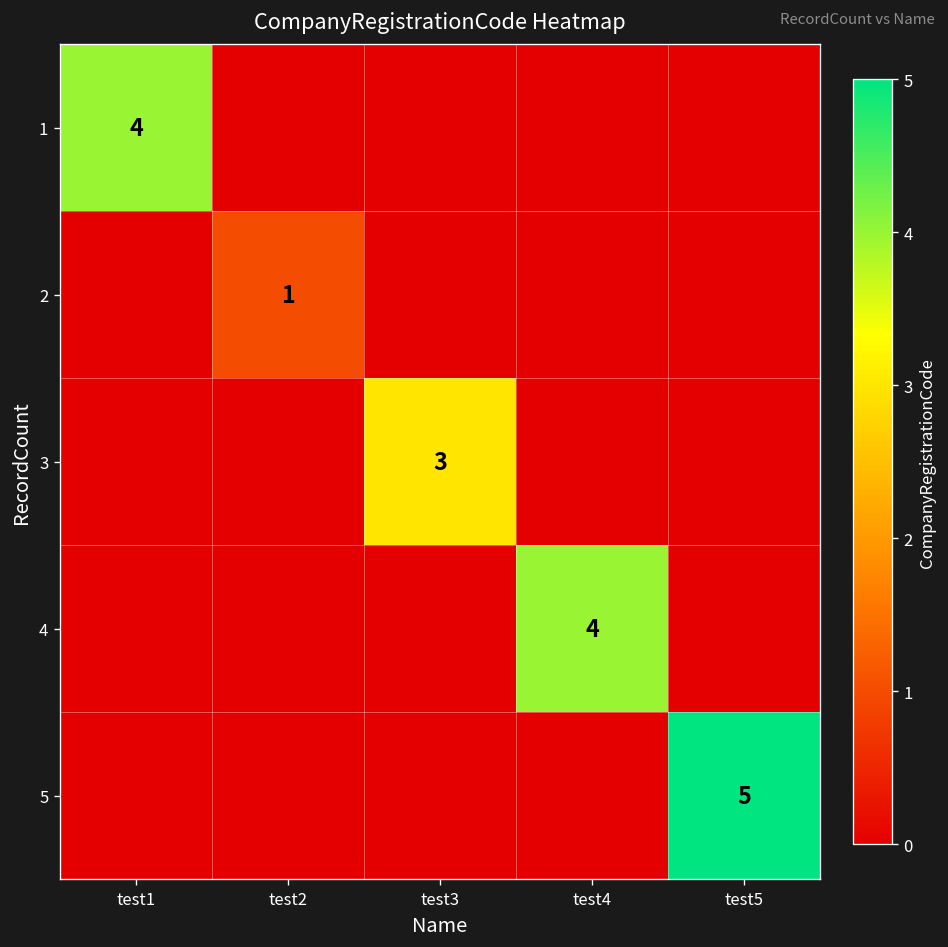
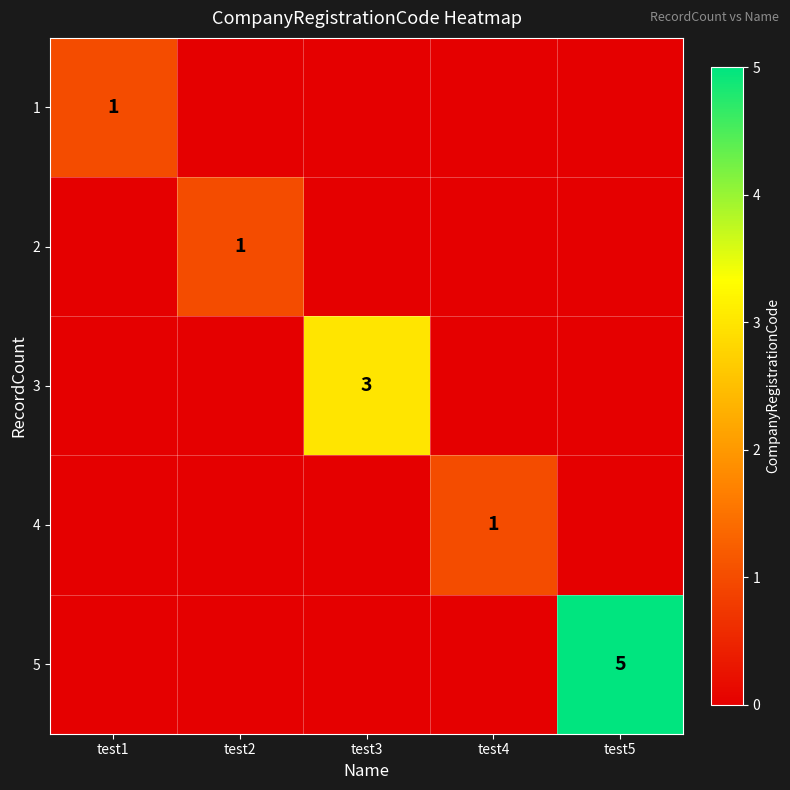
1, test1: 4 -> 1
4, test4: 4 -> 1
